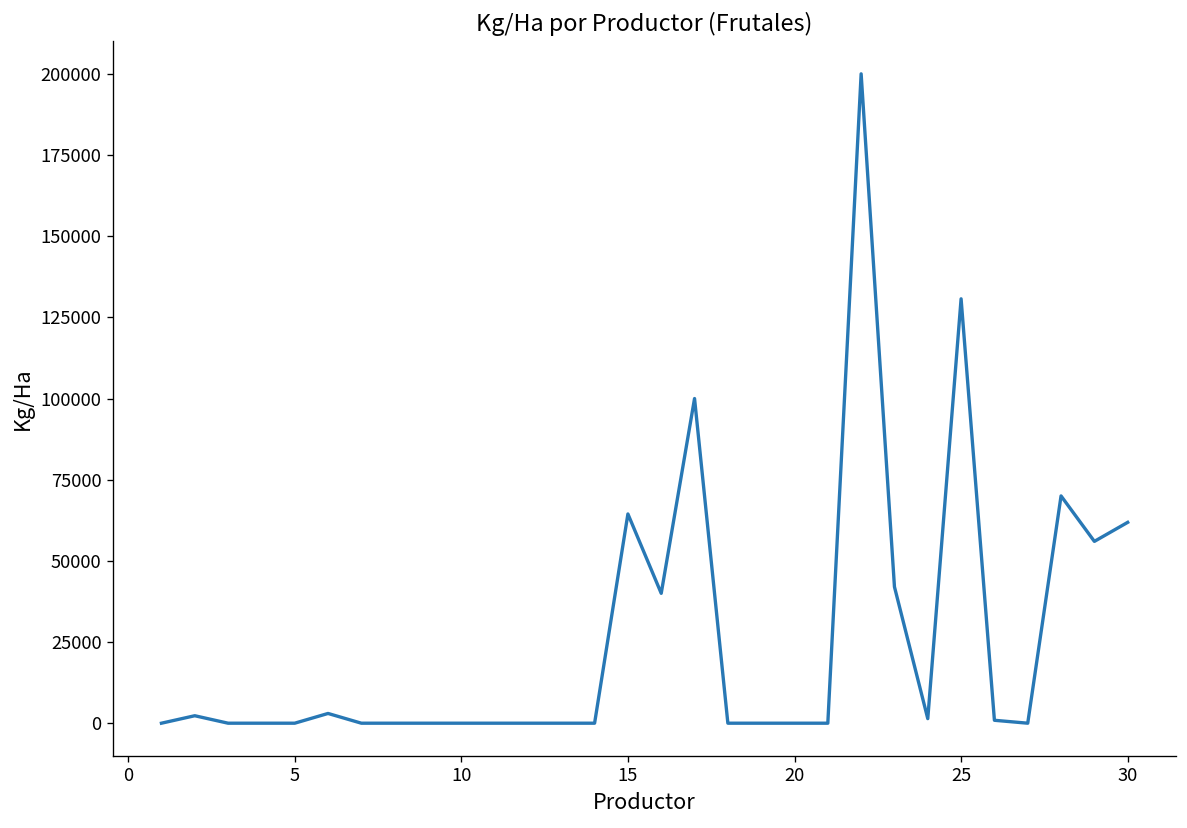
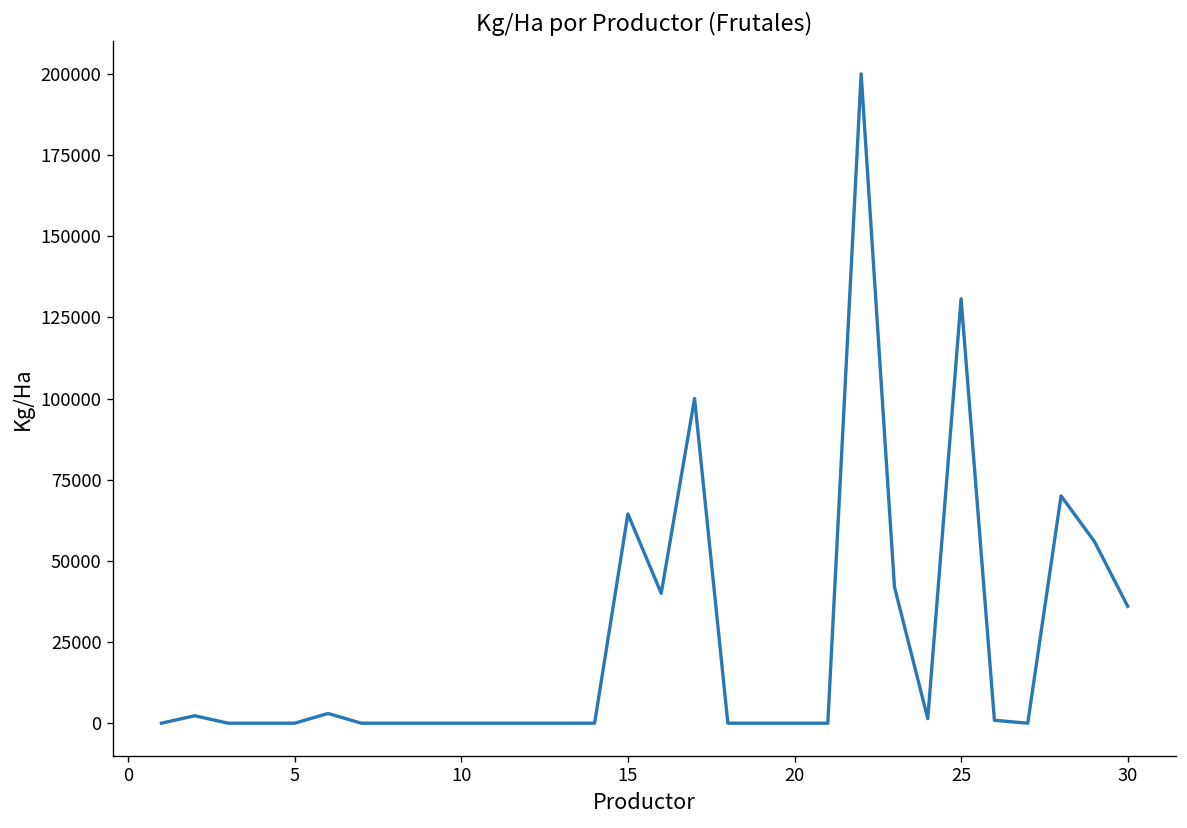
30: 62000 -> 36000
